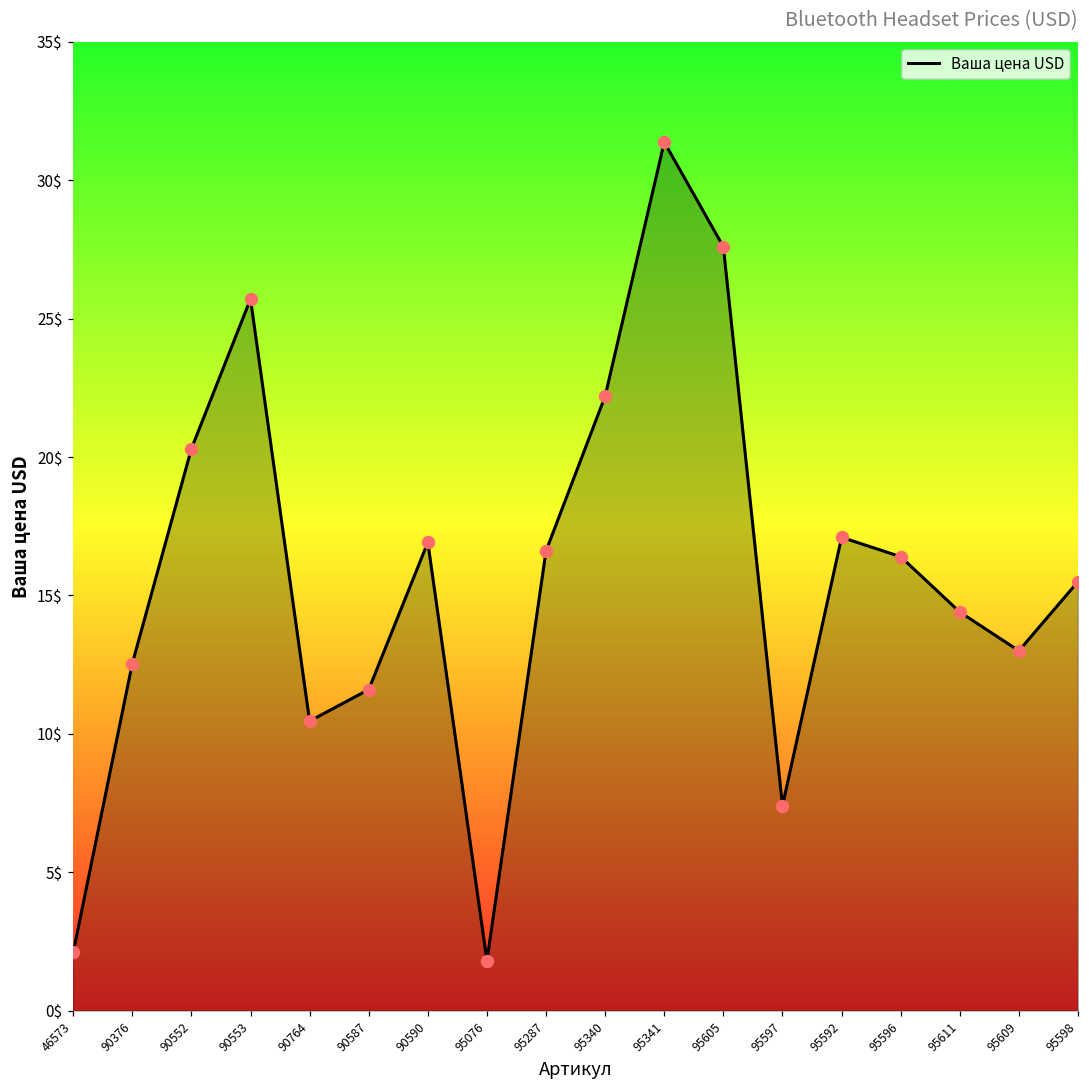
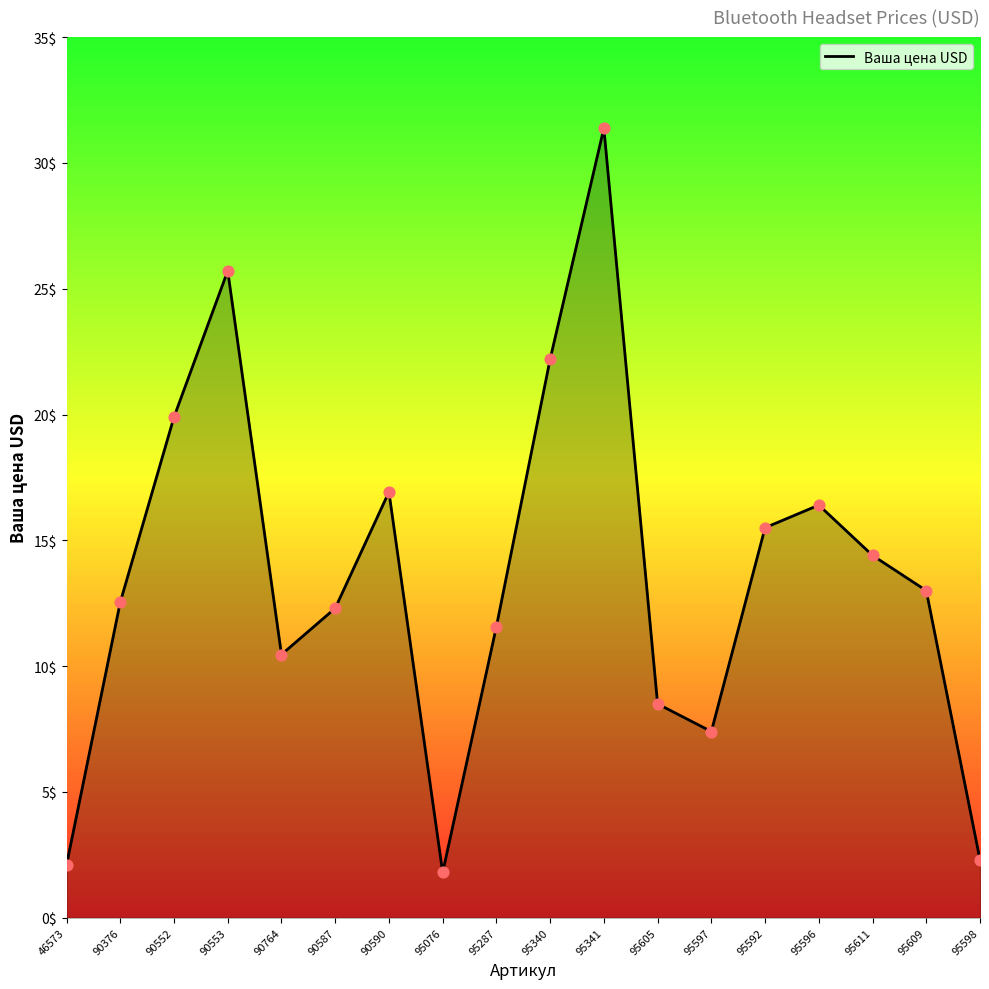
90552: 20.3$ -> 19.9$
90587: 11.6$ -> 12.3$
95287: 16.6$ -> 11.6$
95605: 27.6$ -> 8.5$
95592: 17.1$ -> 15.5$
95598: 15.5$ -> 2.3$
